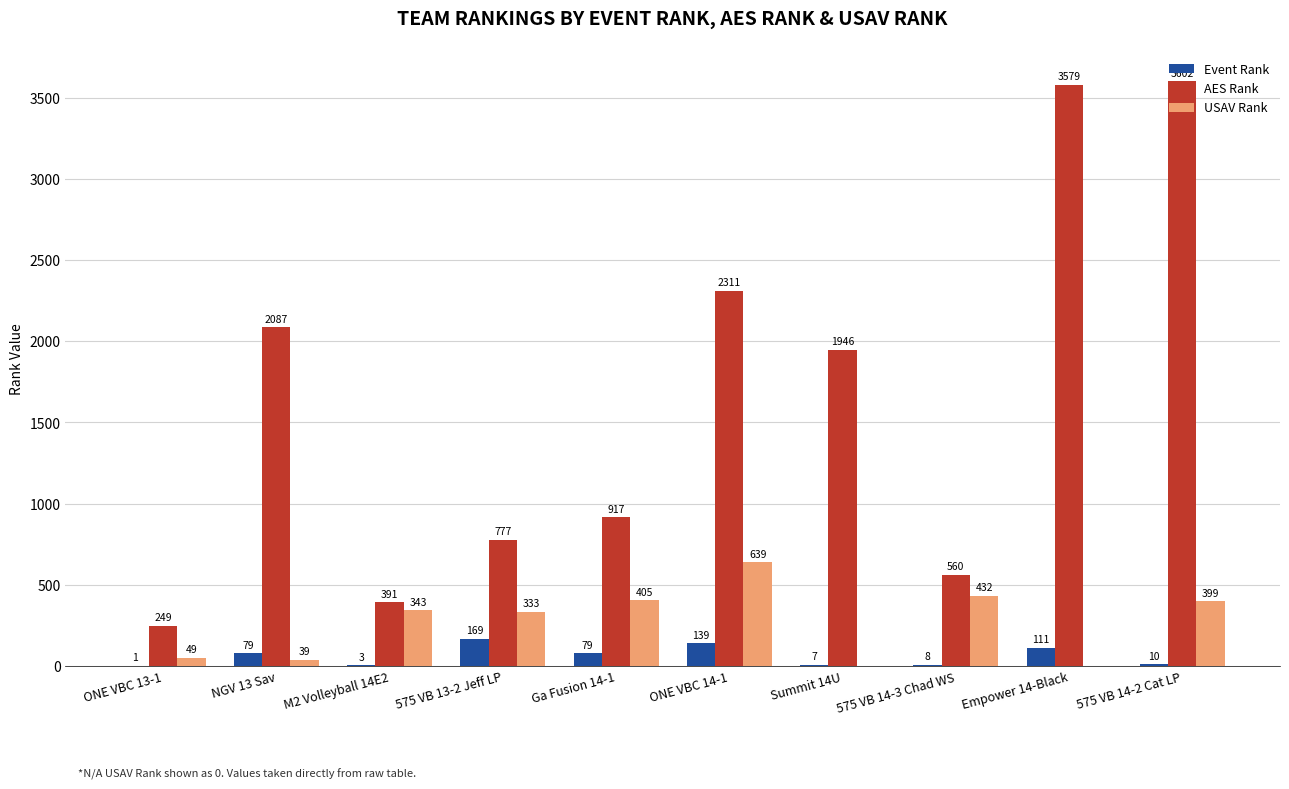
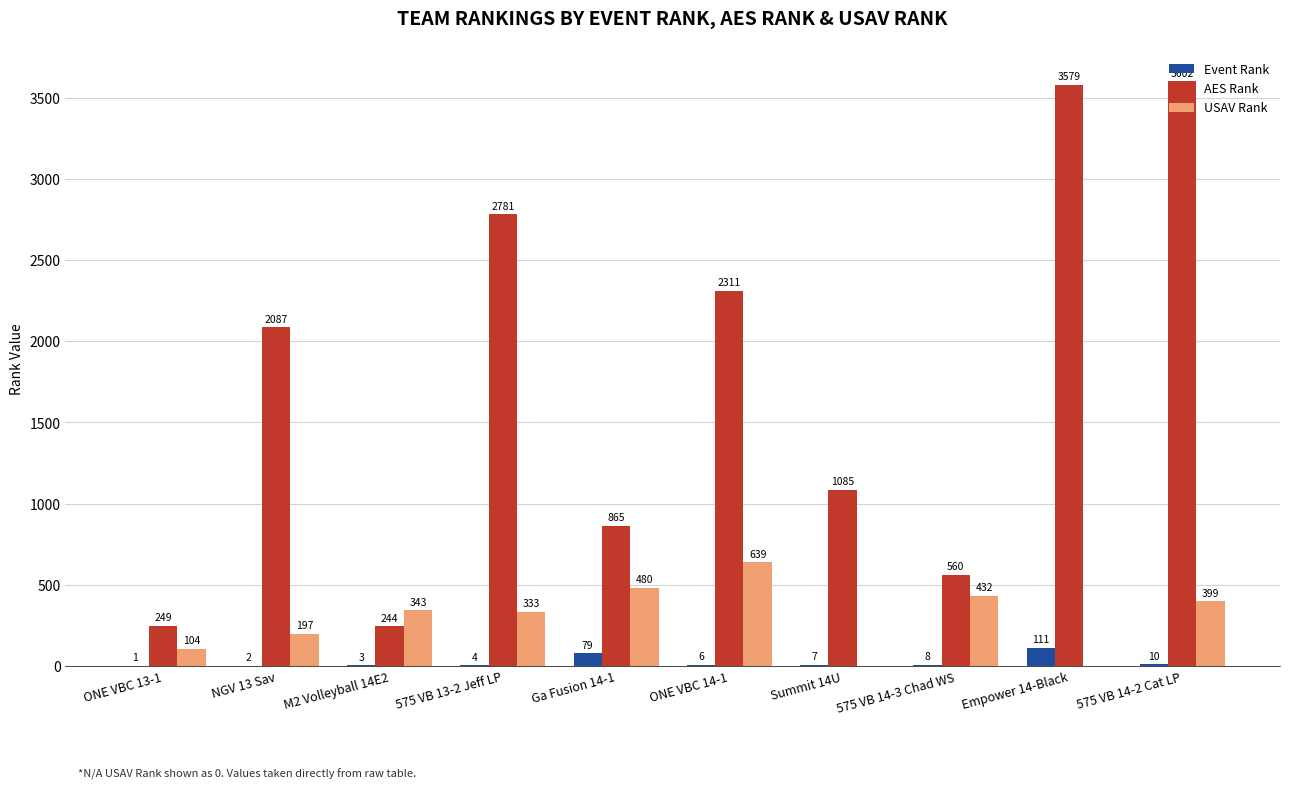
USAV Rank, ONE VBC 13-1: 49 -> 104
Event Rank, NGV 13 Sav: 79 -> 2
USAV Rank, NGV 13 Sav: 39 -> 197
AES Rank, M2 Volleyball 14E2: 391 -> 244
Event Rank, 575 VB 13-2 Jeff LP: 169 -> 4
AES Rank, 575 VB 13-2 Jeff LP: 777 -> 2781
AES Rank, Ga Fusion 14-1: 917 -> 865
USAV Rank, Ga Fusion 14-1: 405 -> 480
Event Rank, ONE VBC 14-1: 139 -> 6
AES Rank, Summit 14U: 1946 -> 1085
